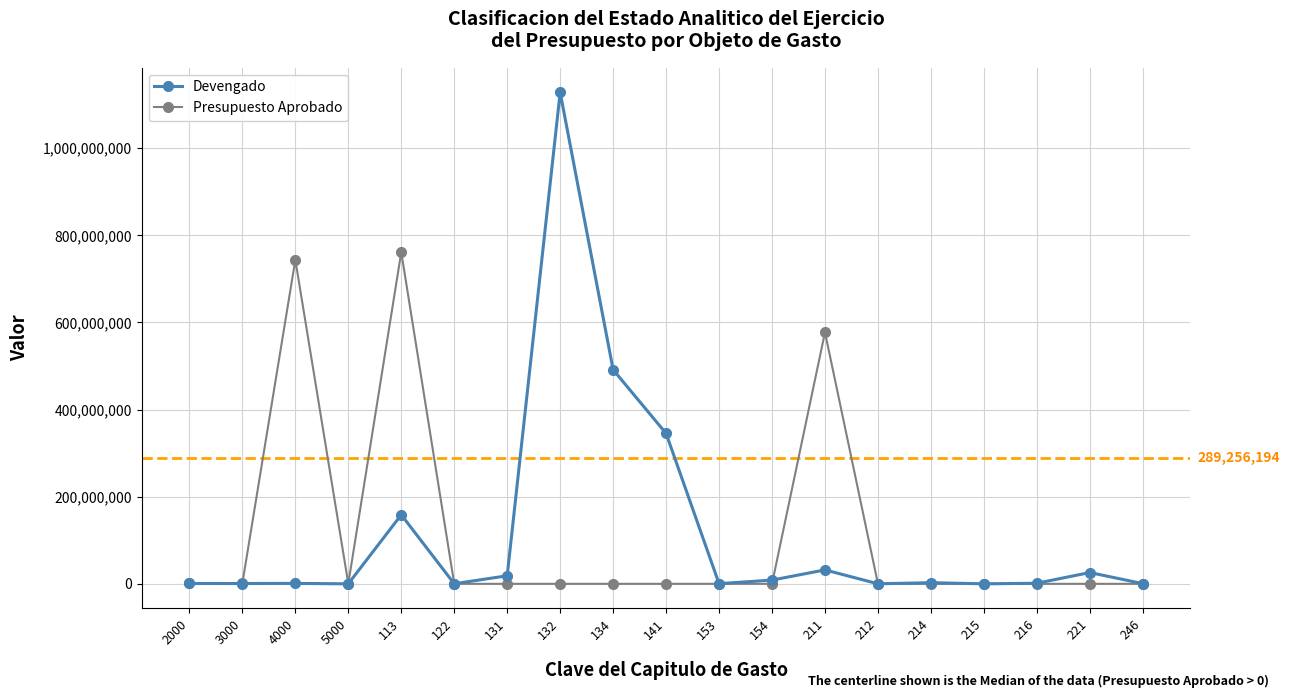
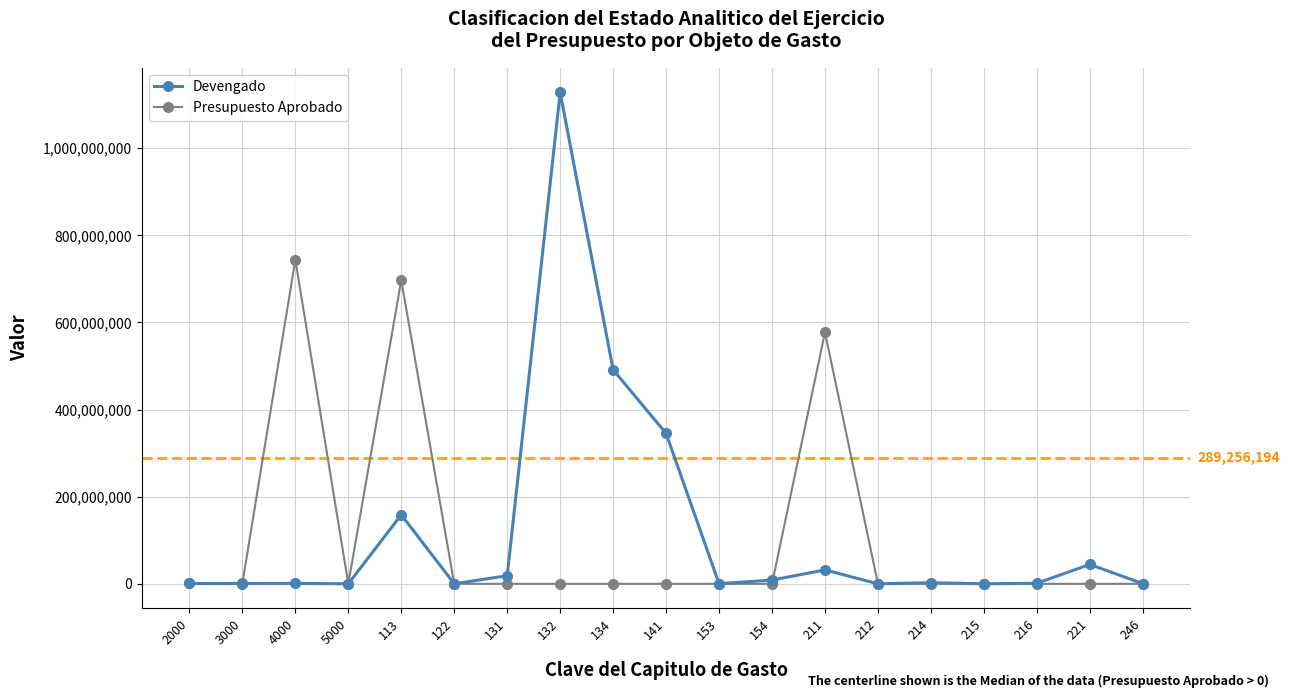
Presupuesto Aprobado, 113: 760,000,000 -> 700,000,000
Devengado, 221: 30,000,000 -> 40,000,000
